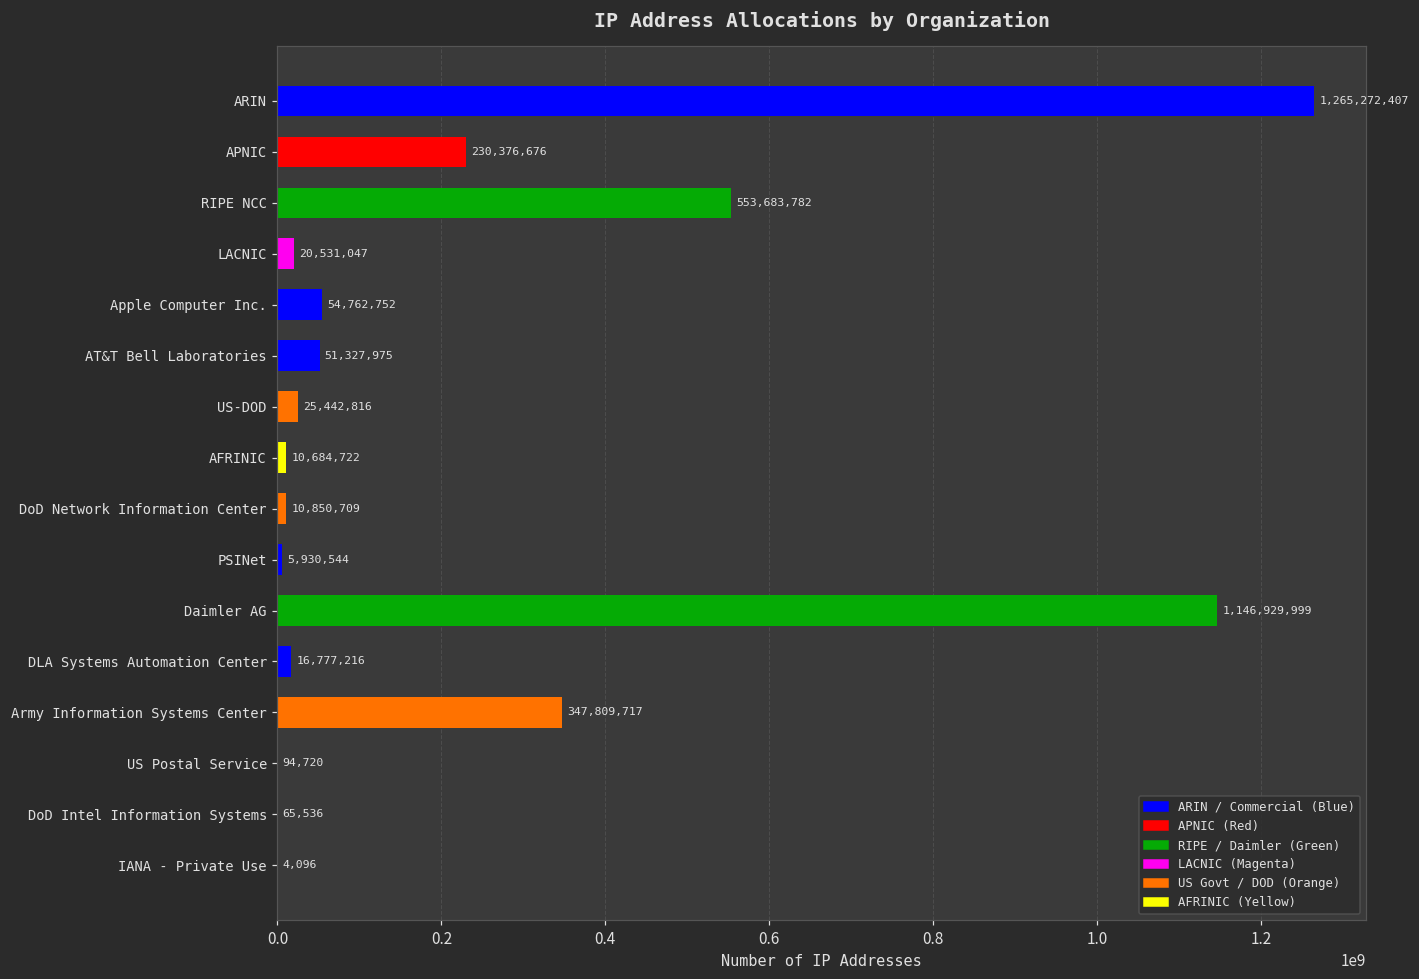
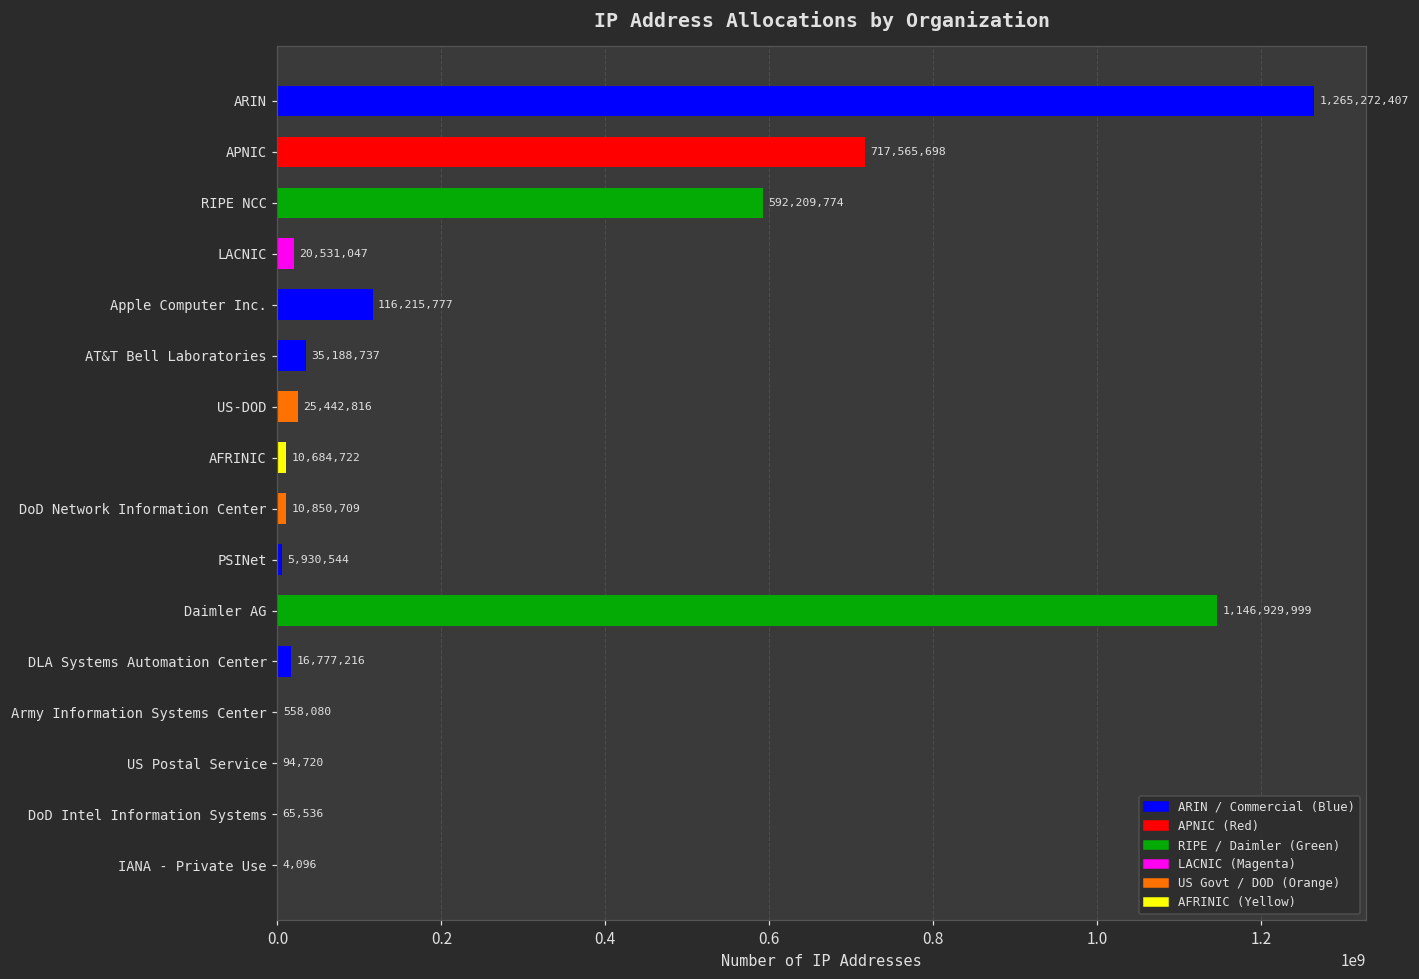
APNIC: 230,376,676 -> 717,565,698
RIPE NCC: 553,683,782 -> 592,209,774
Apple Computer Inc.: 54,762,752 -> 116,215,777
AT&T Bell Laboratories: 51,327,975 -> 35,188,737
Army Information Systems Center: 347,809,717 -> 558,080
